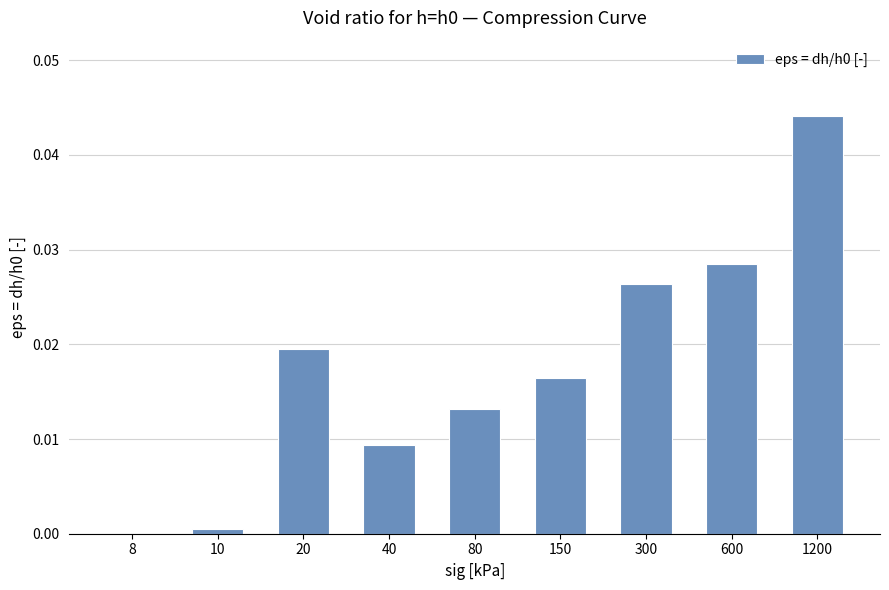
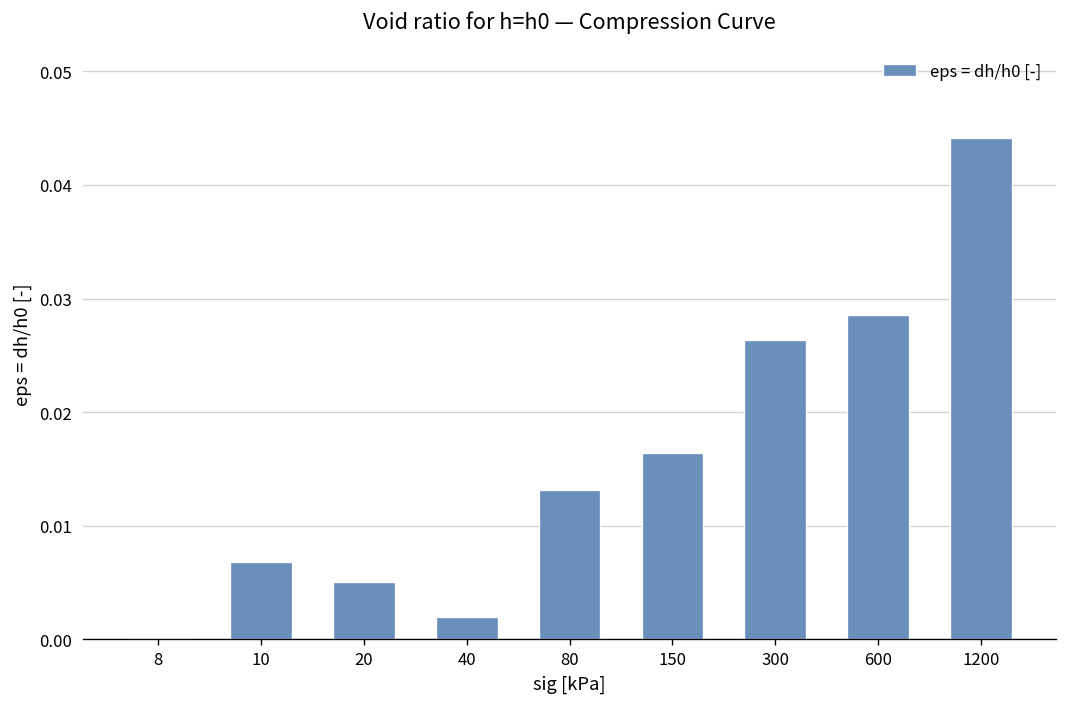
10: 0.001 -> 0.007
20: 0.020 -> 0.005
40: 0.009 -> 0.002
